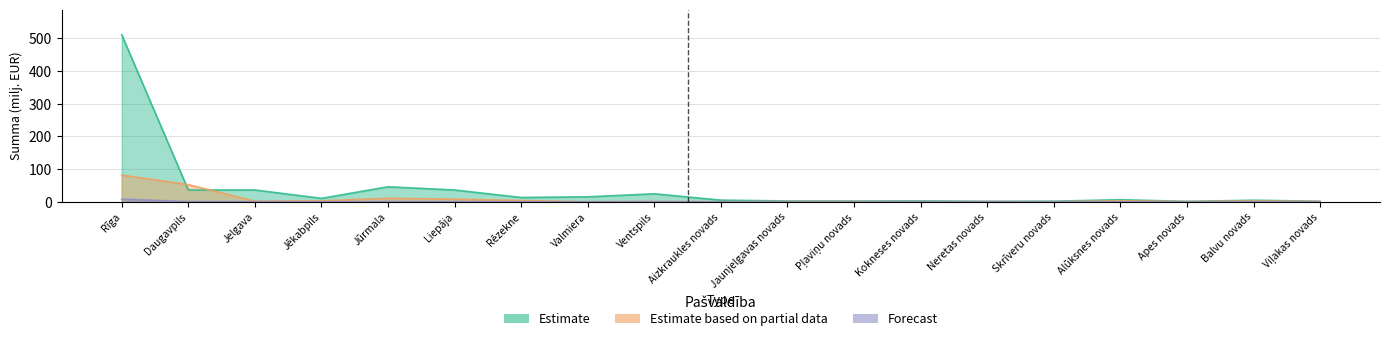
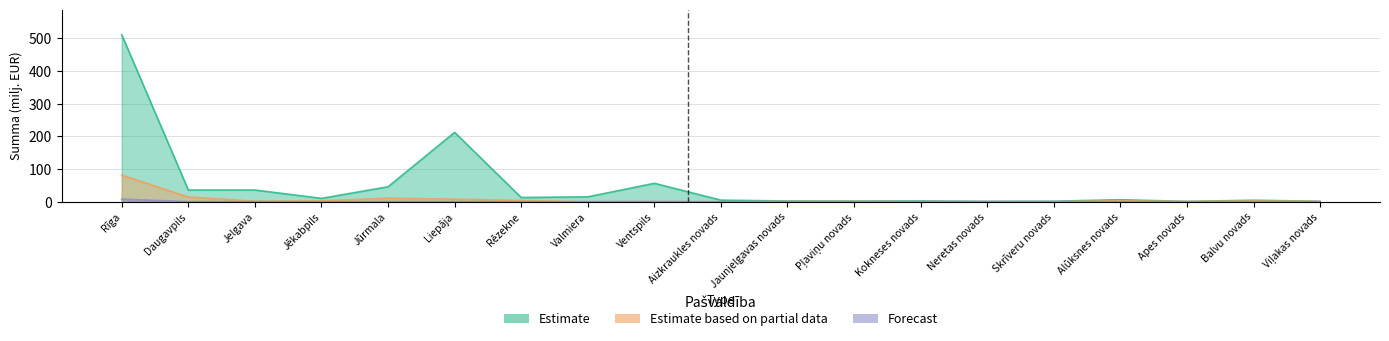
Estimate based on partial data, Daugavpils: 50 -> 10
Estimate, Liepāja: 40 -> 210
Estimate, Ventspils: 20 -> 60
